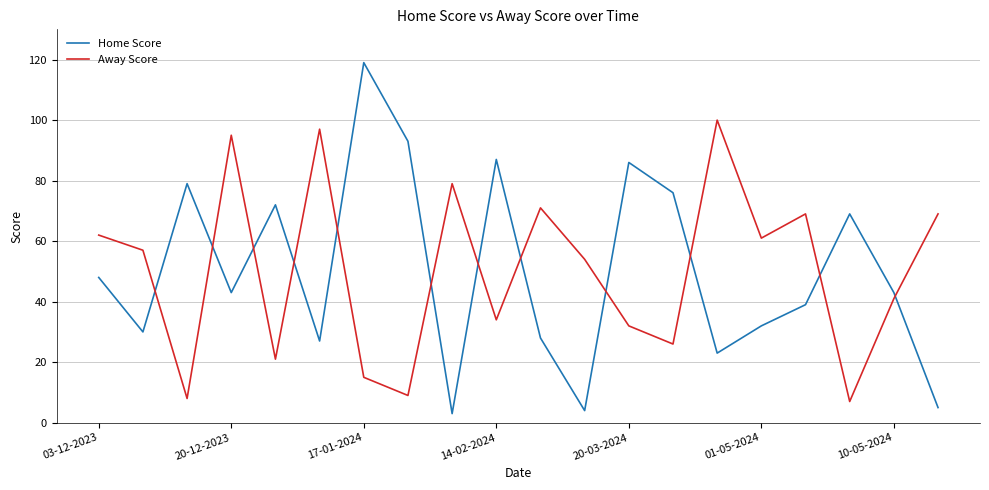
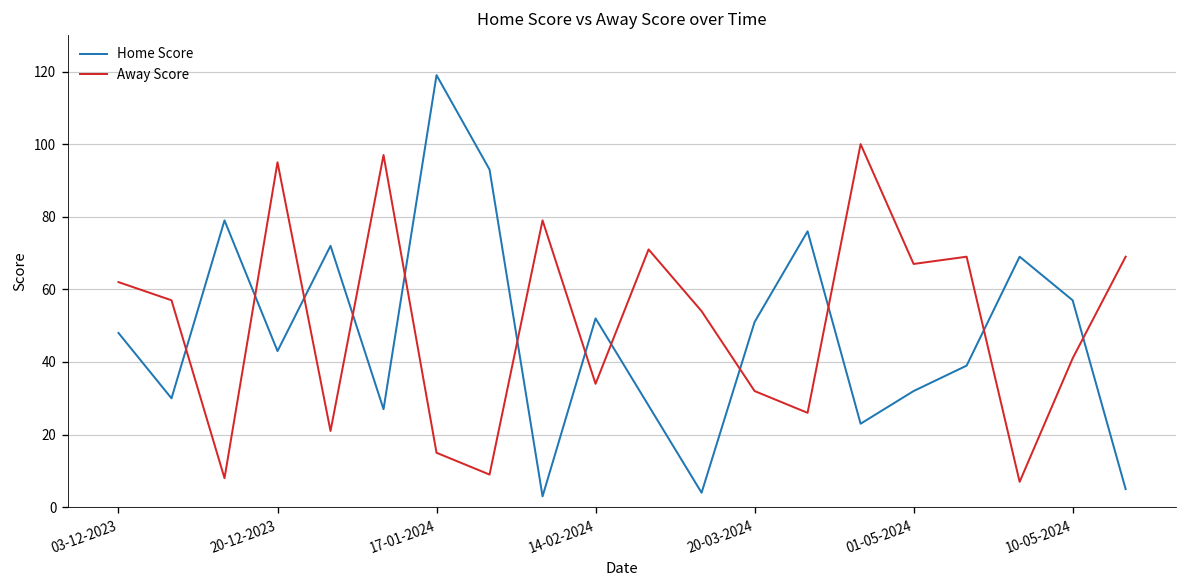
Home Score, 14-02-2024: 87 -> 52
Home Score, 20-03-2024: 86 -> 51
Away Score, 01-05-2024: 61 -> 67
Home Score, 10-05-2024: 43 -> 57
